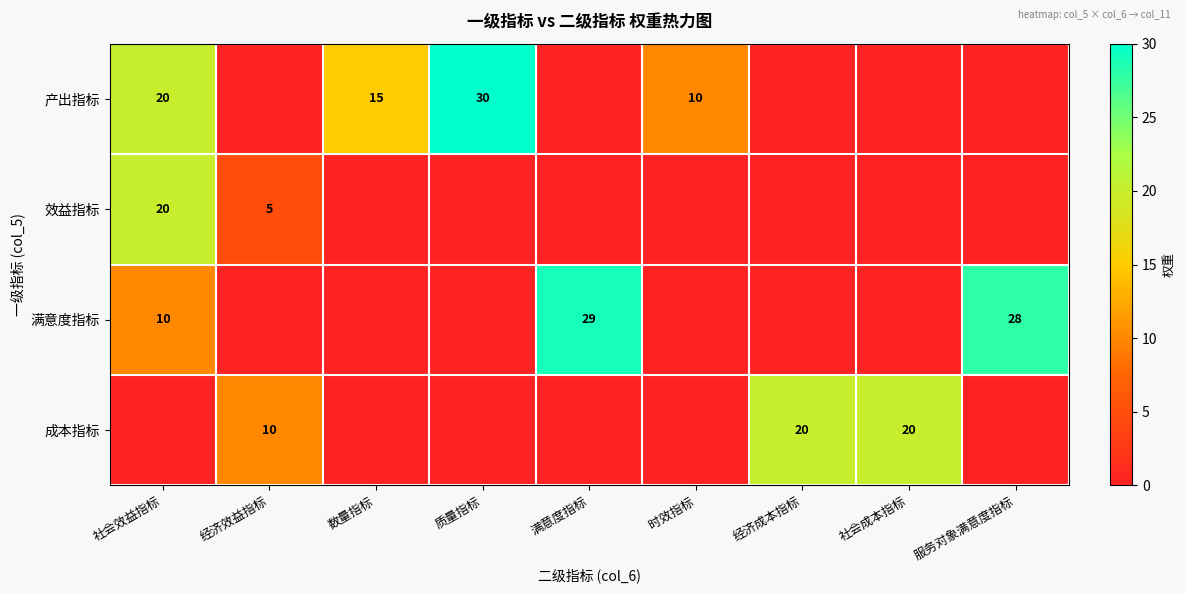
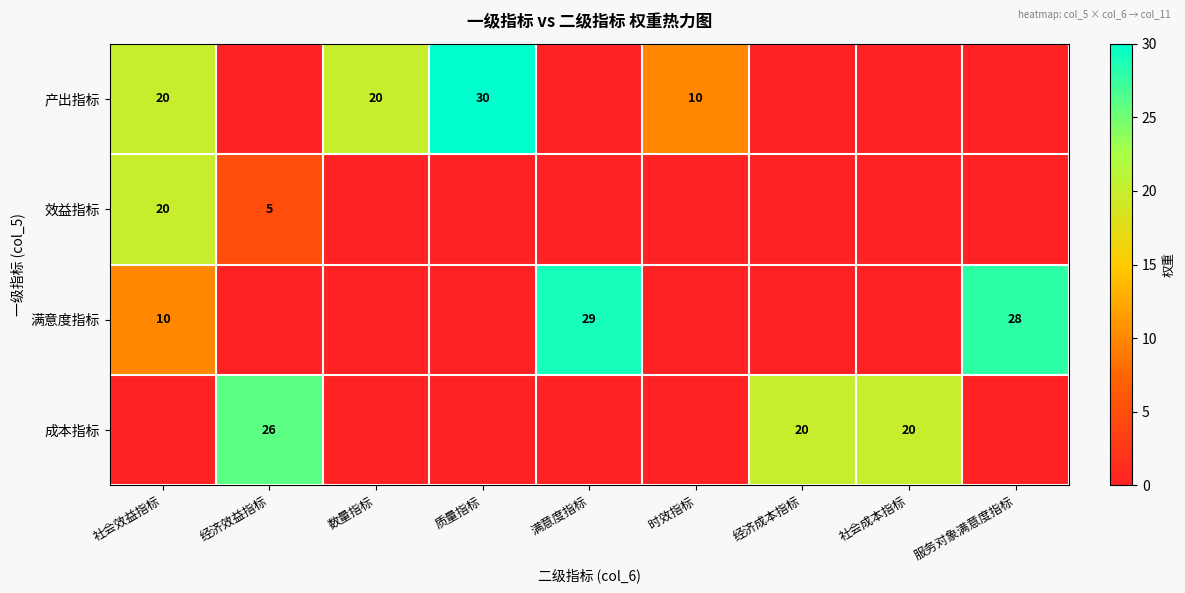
产出指标, 数量指标: 15 -> 20
成本指标, 经济效益指标: 10 -> 26
